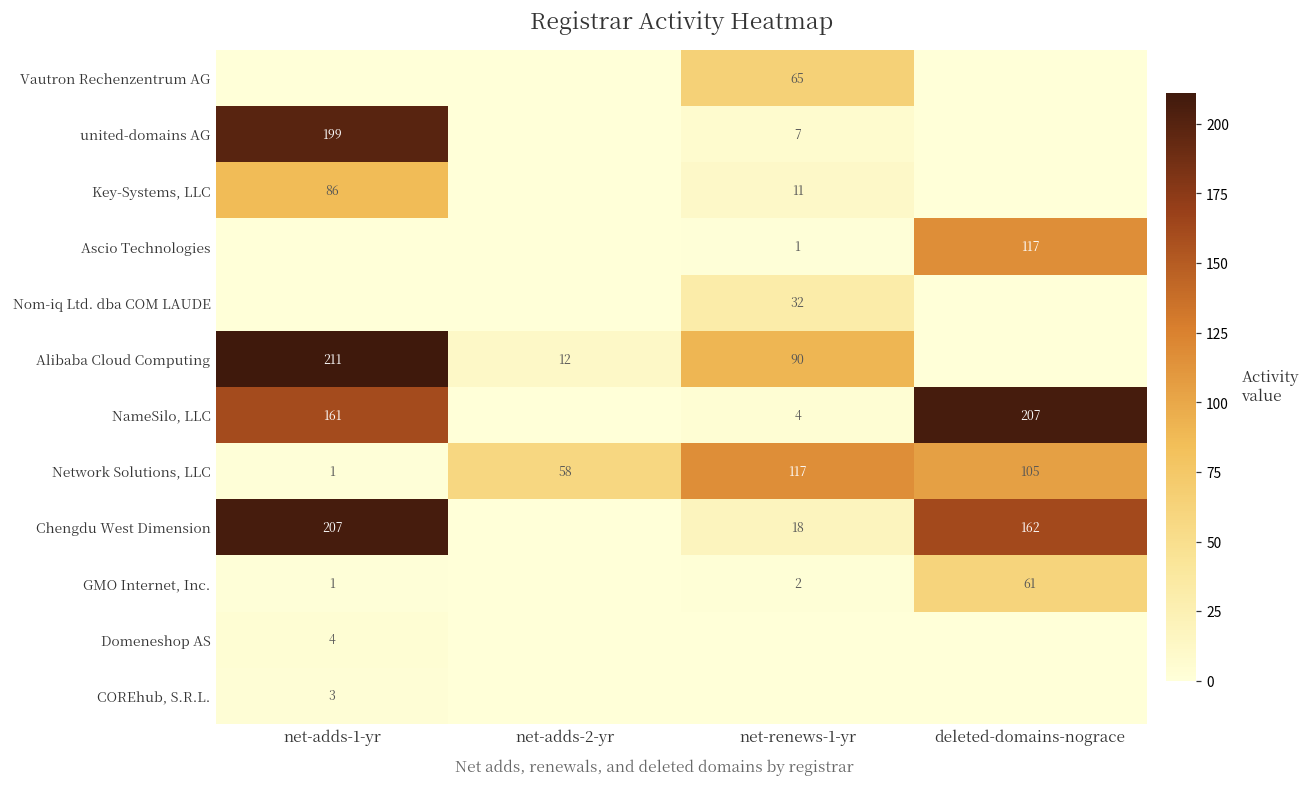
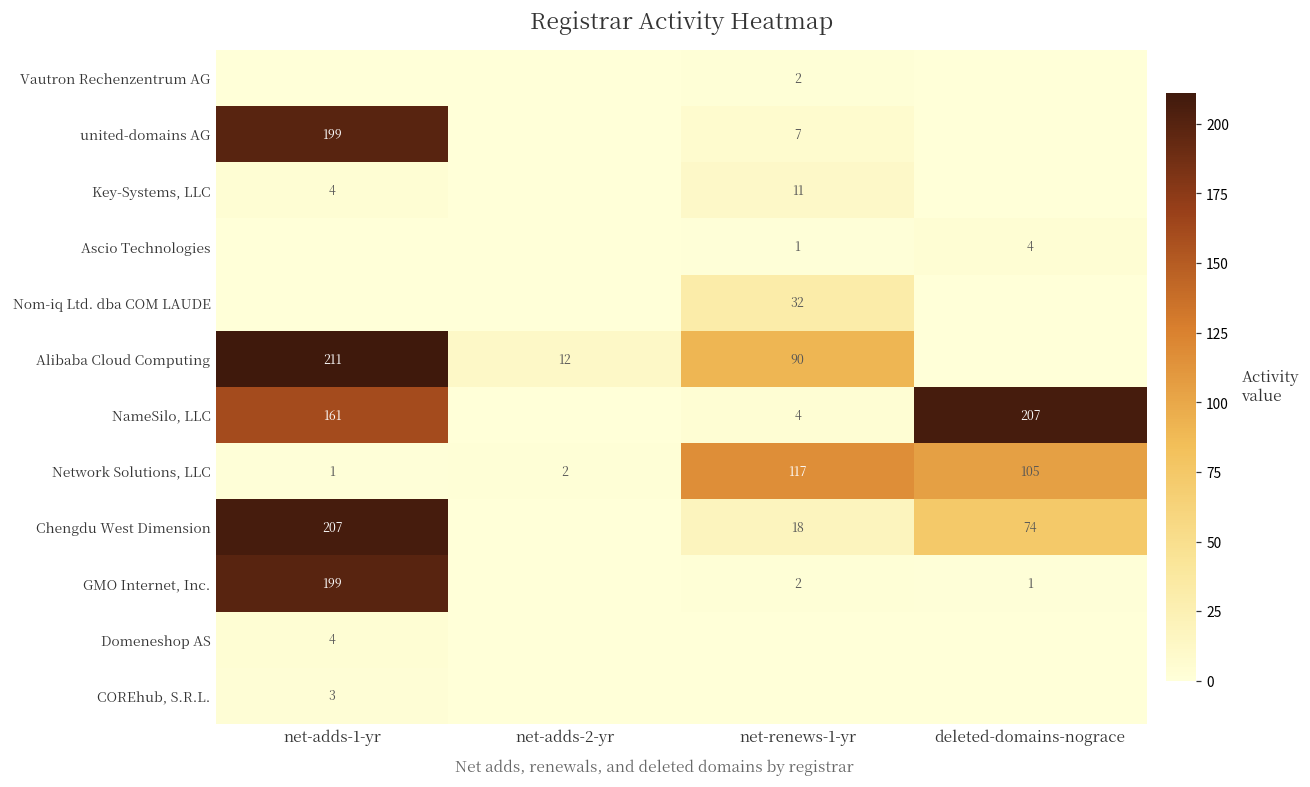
Vautron Rechenzentrum AG, net-renews-1-yr: 65 -> 2
Key-Systems, LLC, net-adds-1-yr: 86 -> 4
Ascio Technologies, deleted-domains-nograce: 117 -> 4
Network Solutions, LLC, net-adds-2-yr: 58 -> 2
Chengdu West Dimension, deleted-domains-nograce: 162 -> 74
GMO Internet, Inc., net-adds-1-yr: 1 -> 199
GMO Internet, Inc., deleted-domains-nograce: 61 -> 1
